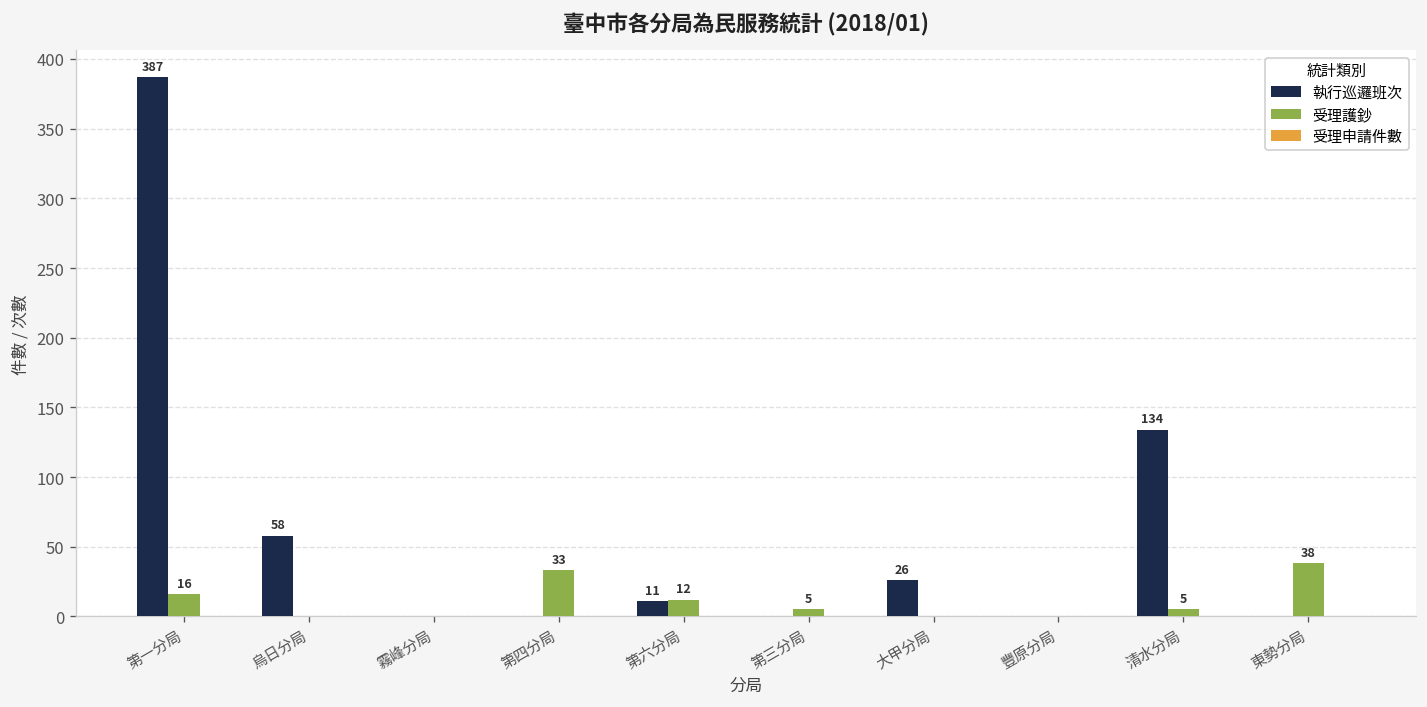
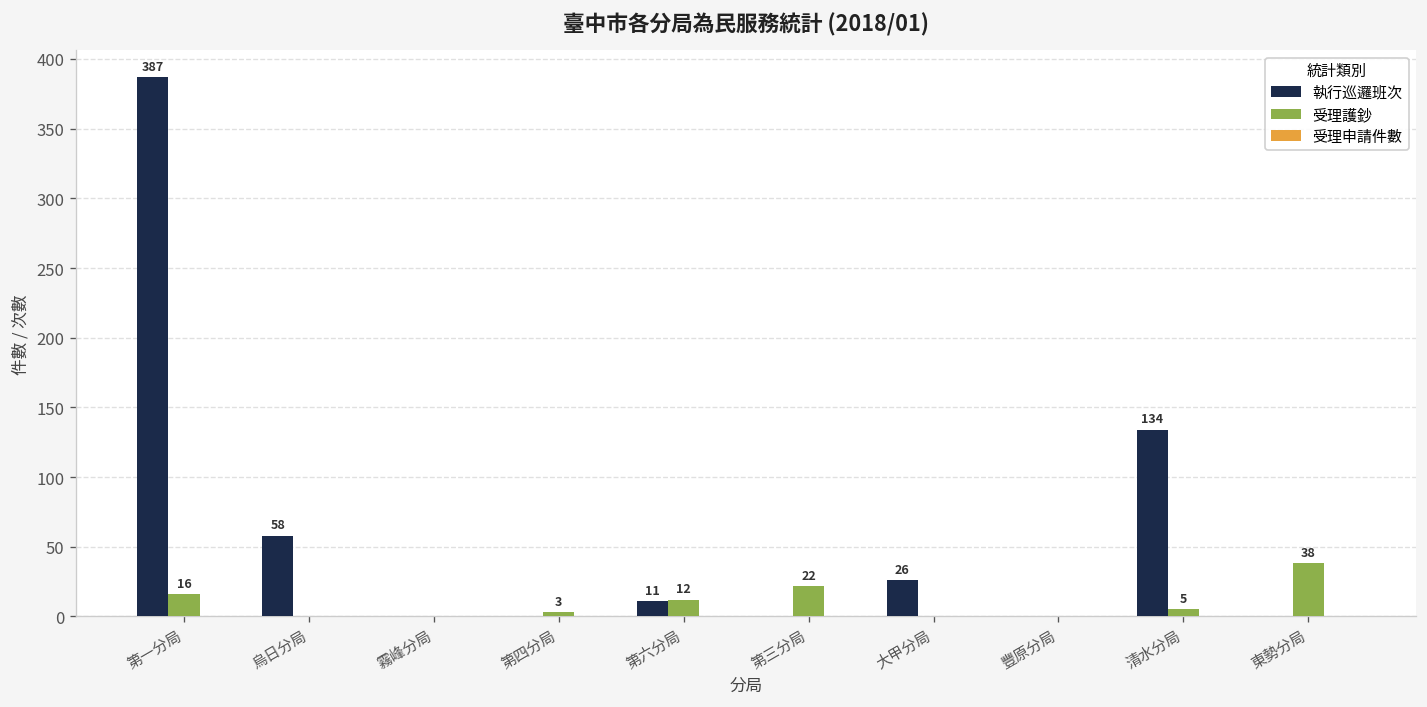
受理護鈔, 第四分局: 33 -> 3
受理護鈔, 第三分局: 5 -> 22
